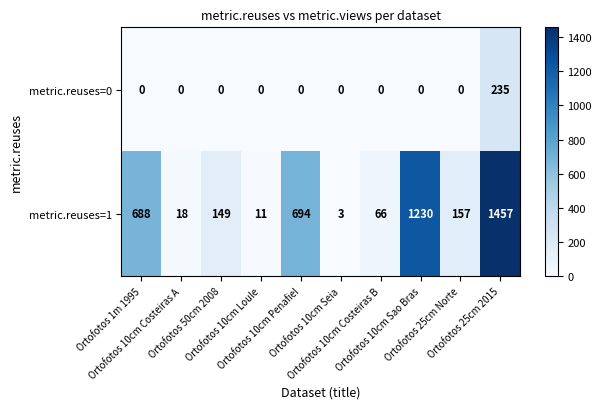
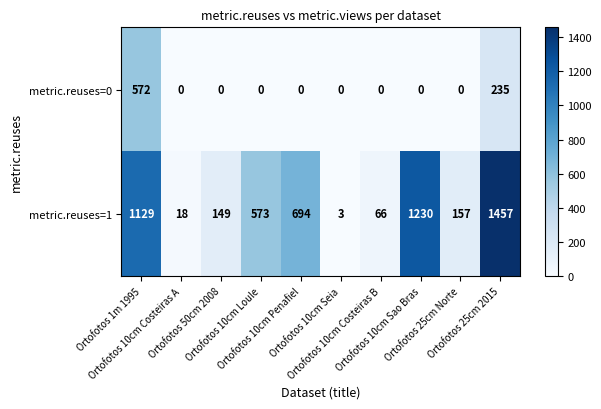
metric.reuses=0, Ortofotos 1m 1995: 0 -> 572
metric.reuses=1, Ortofotos 1m 1995: 688 -> 1129
metric.reuses=1, Ortofotos 10cm Loule: 11 -> 573
